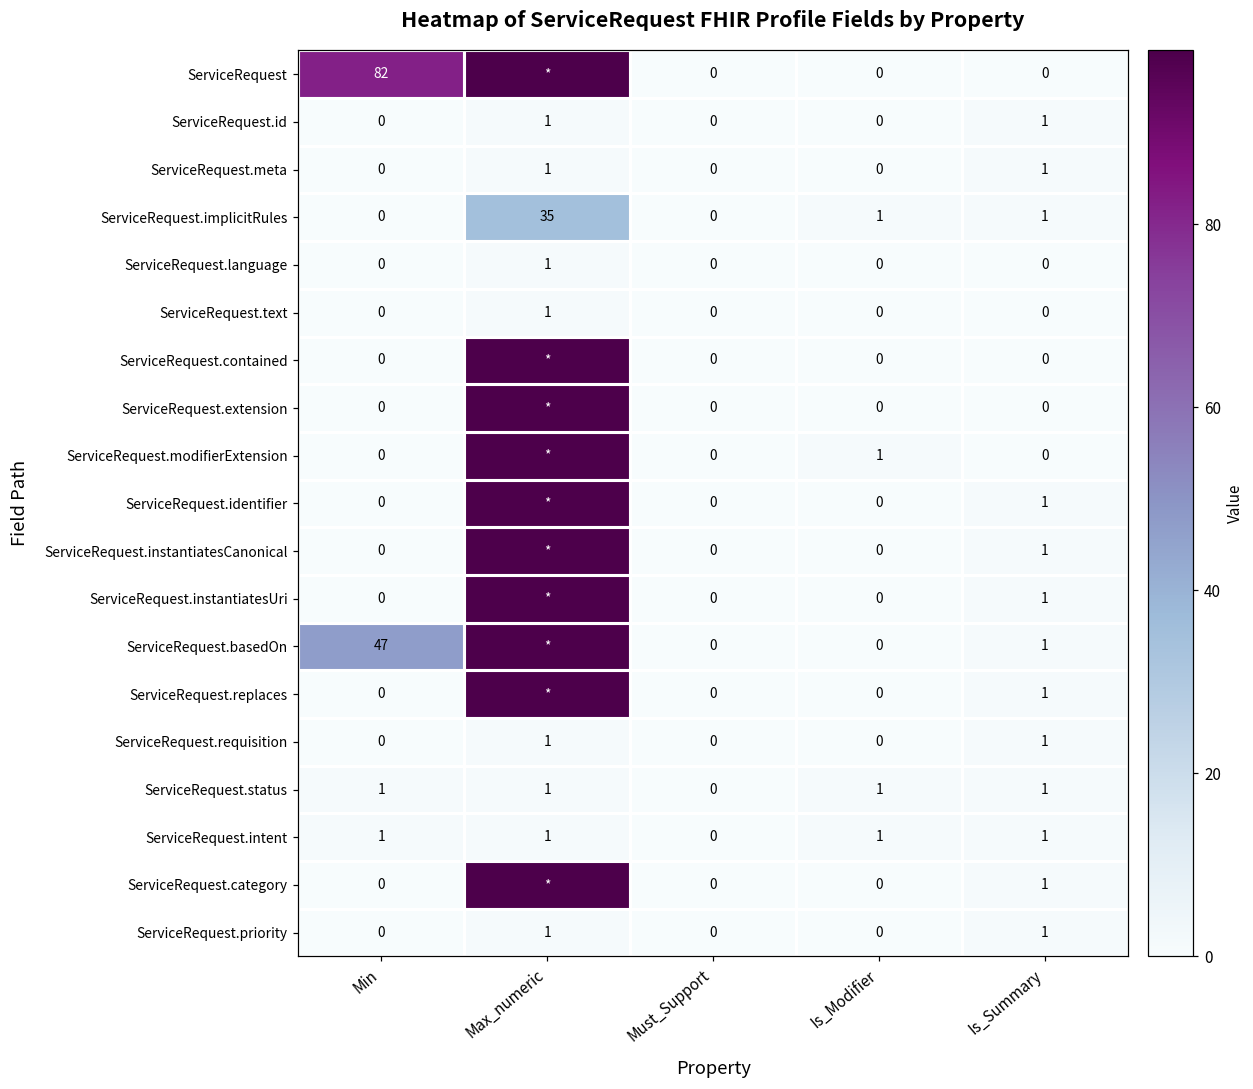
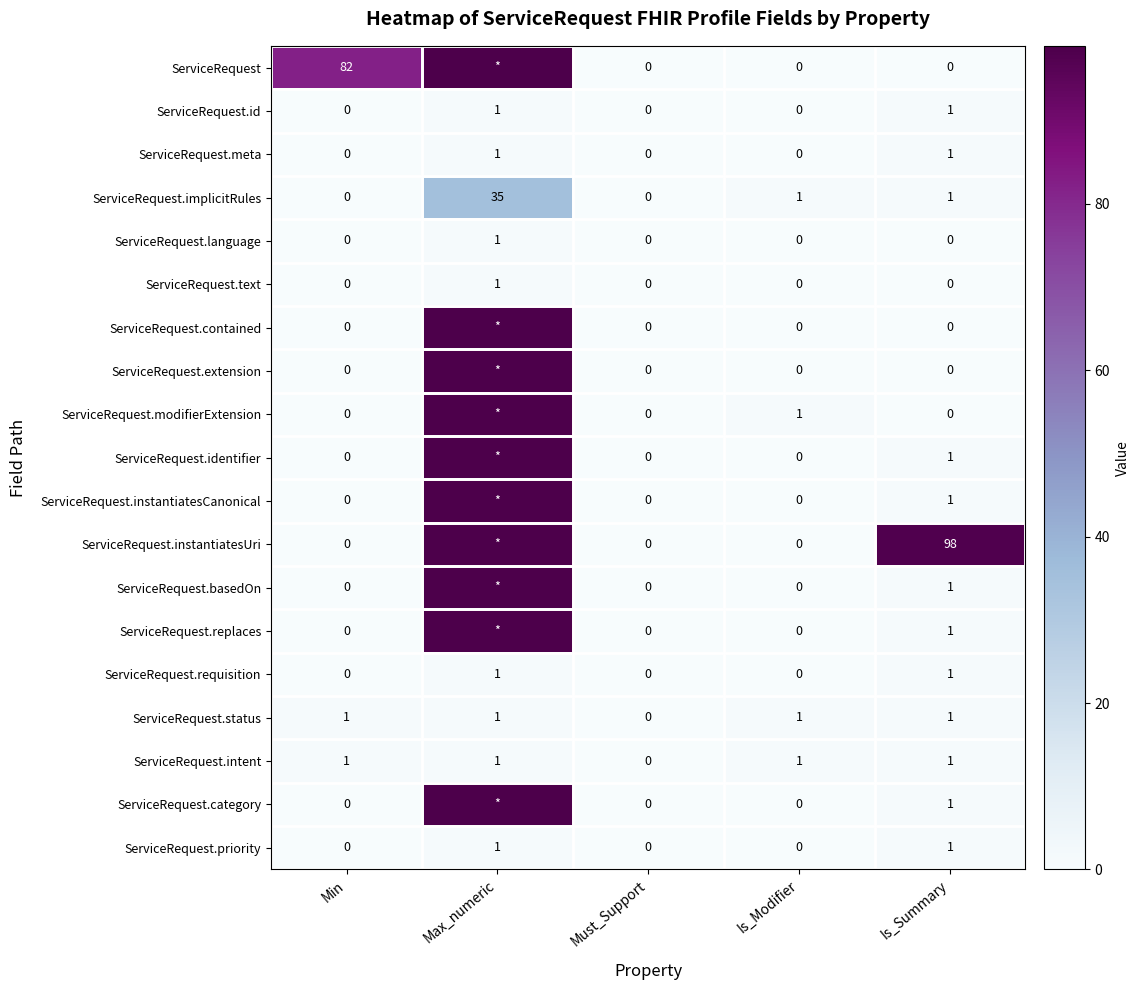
ServiceRequest.instantiatesUri, Is_Summary: 1 -> 98
ServiceRequest.basedOn, Min: 47 -> 0
